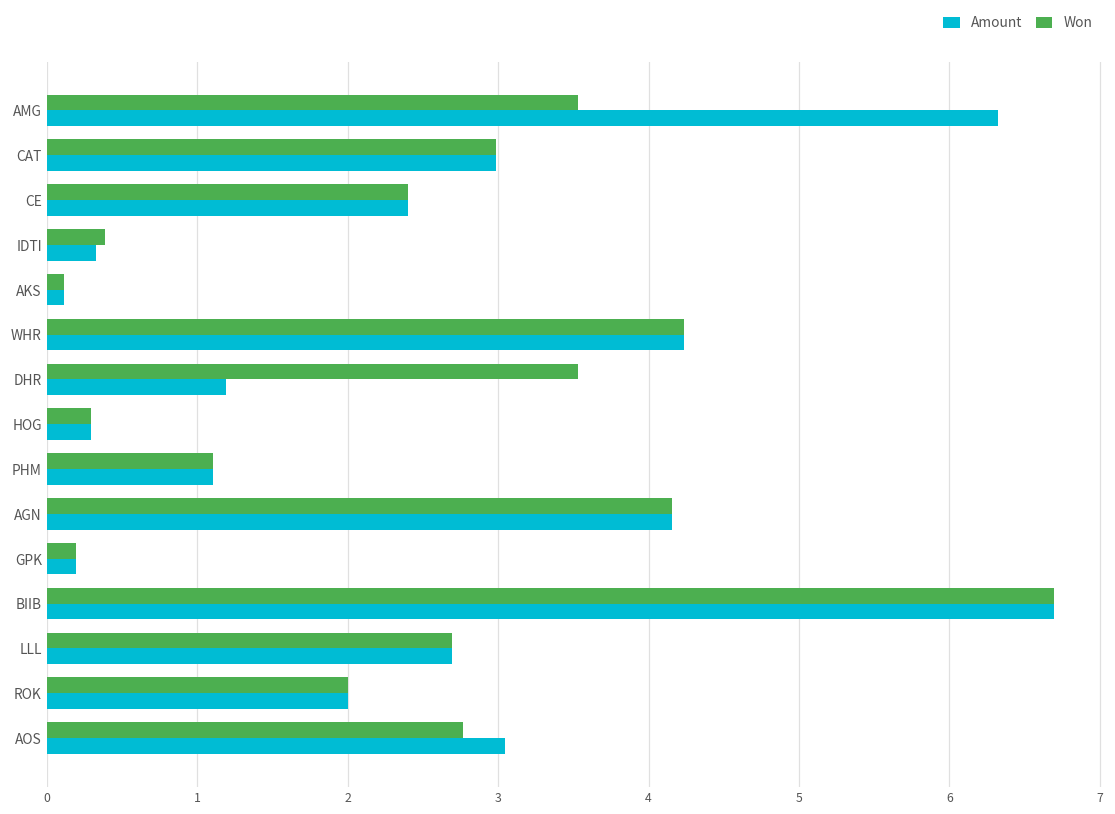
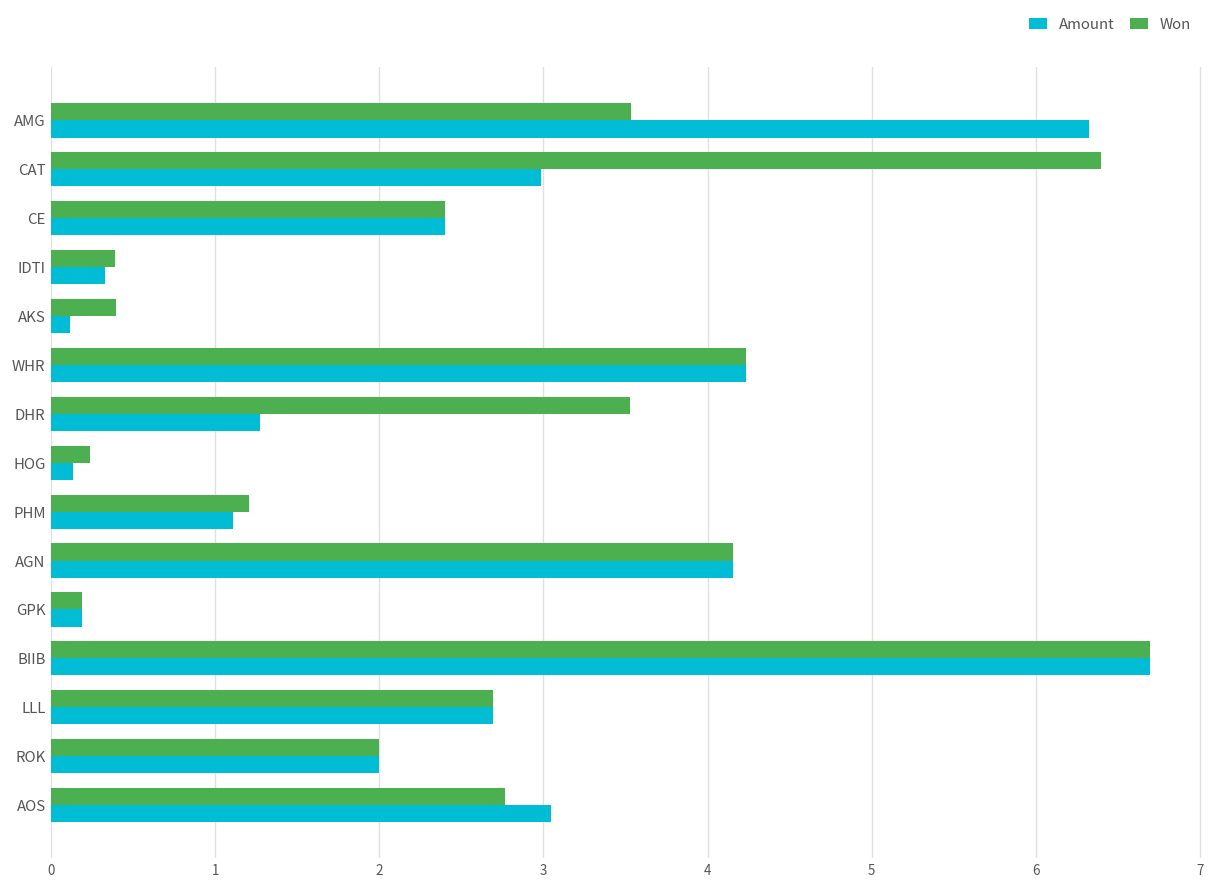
Won, CAT: 2.99 -> 6.40
Won, AKS: 0.11 -> 0.39
Amount, DHR: 1.19 -> 1.27
Won, HOG: 0.29 -> 0.23
Amount, HOG: 0.29 -> 0.13
Won, PHM: 1.10 -> 1.20
